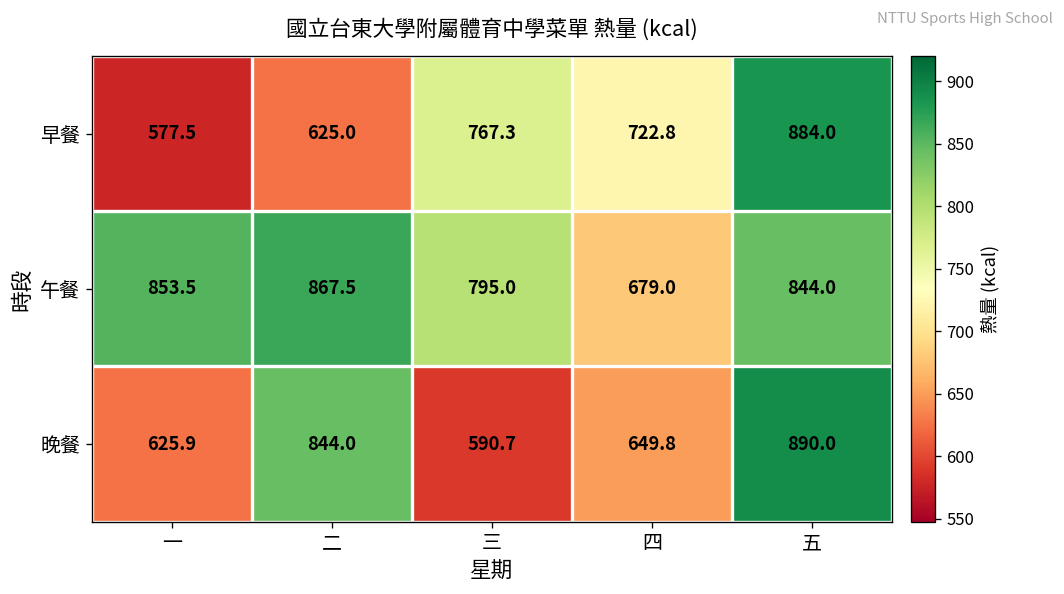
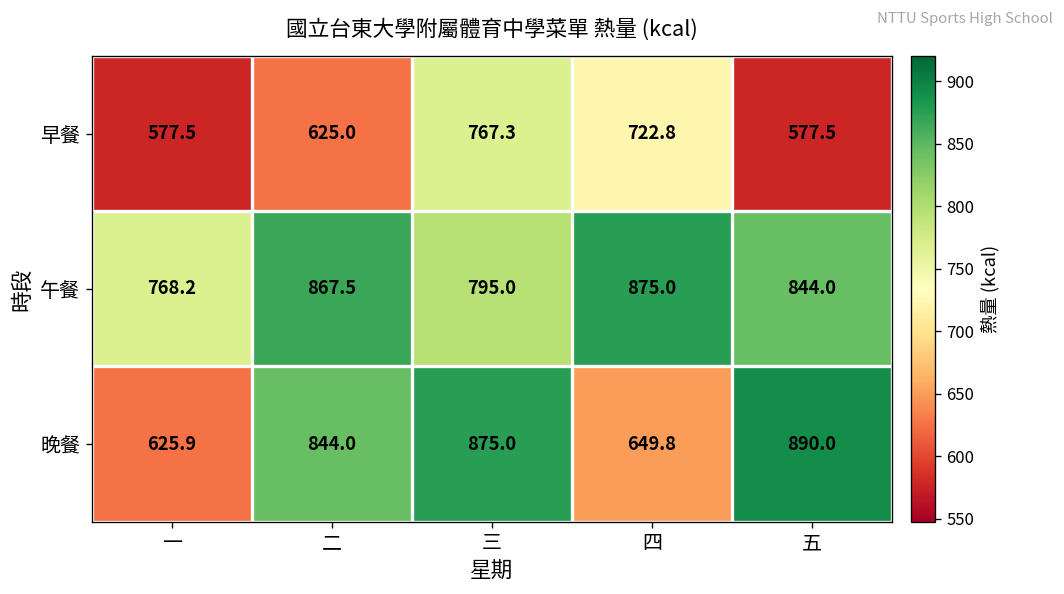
早餐, 五: 884.0 -> 577.5
午餐, 一: 853.5 -> 768.2
午餐, 四: 679.0 -> 875.0
晚餐, 三: 590.7 -> 875.0
